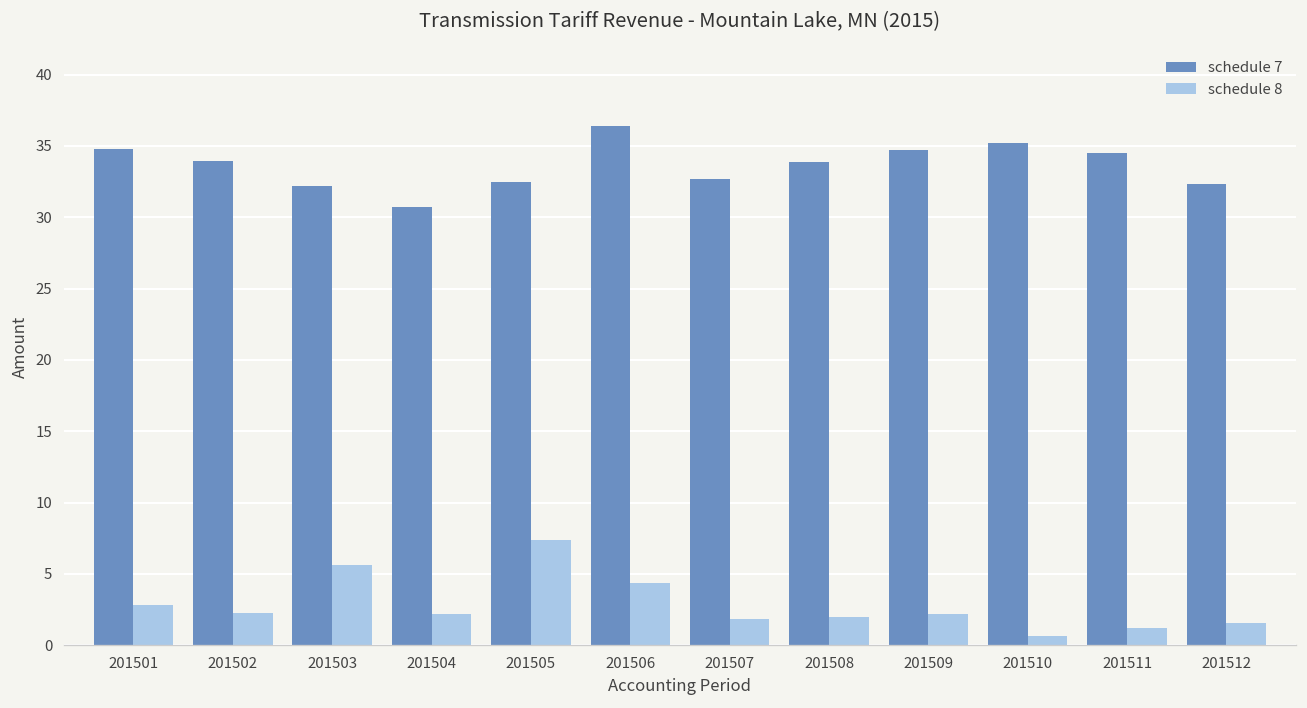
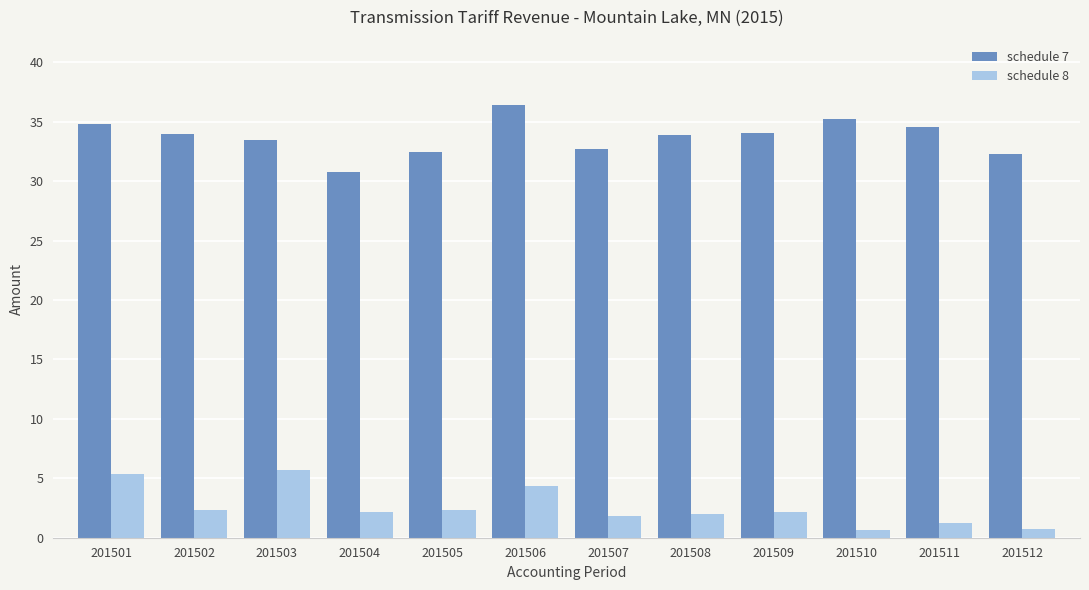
schedule 8, 201501: 2.8 -> 5.4
schedule 7, 201503: 32.2 -> 33.5
schedule 8, 201505: 7.4 -> 2.3
schedule 7, 201509: 34.7 -> 34.0
schedule 8, 201512: 1.6 -> 0.7
